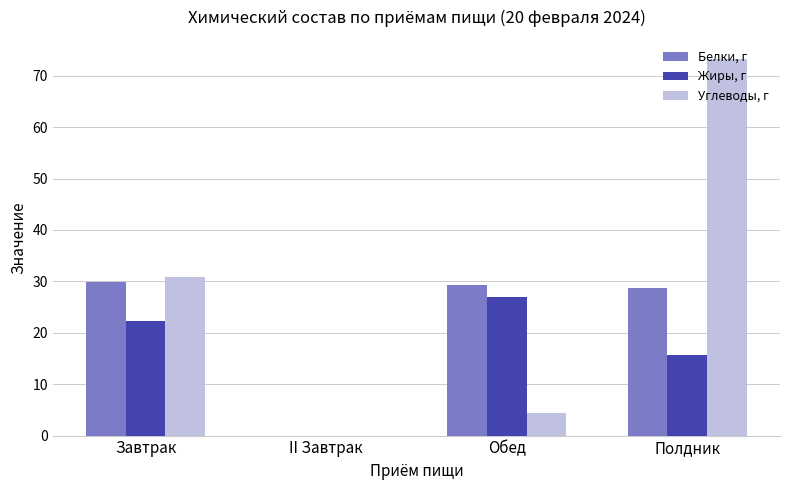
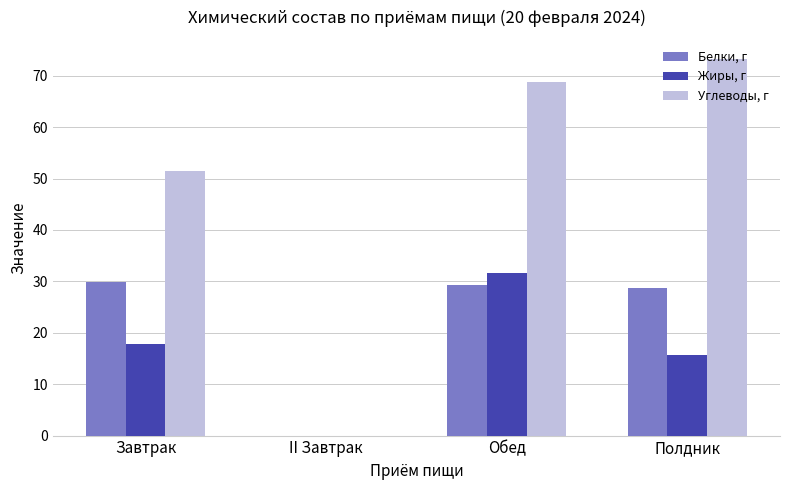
Жиры, г, Завтрак: 22 -> 18
Углеводы, г, Завтрак: 31 -> 52
Жиры, г, Обед: 27 -> 32
Углеводы, г, Обед: 4 -> 69
